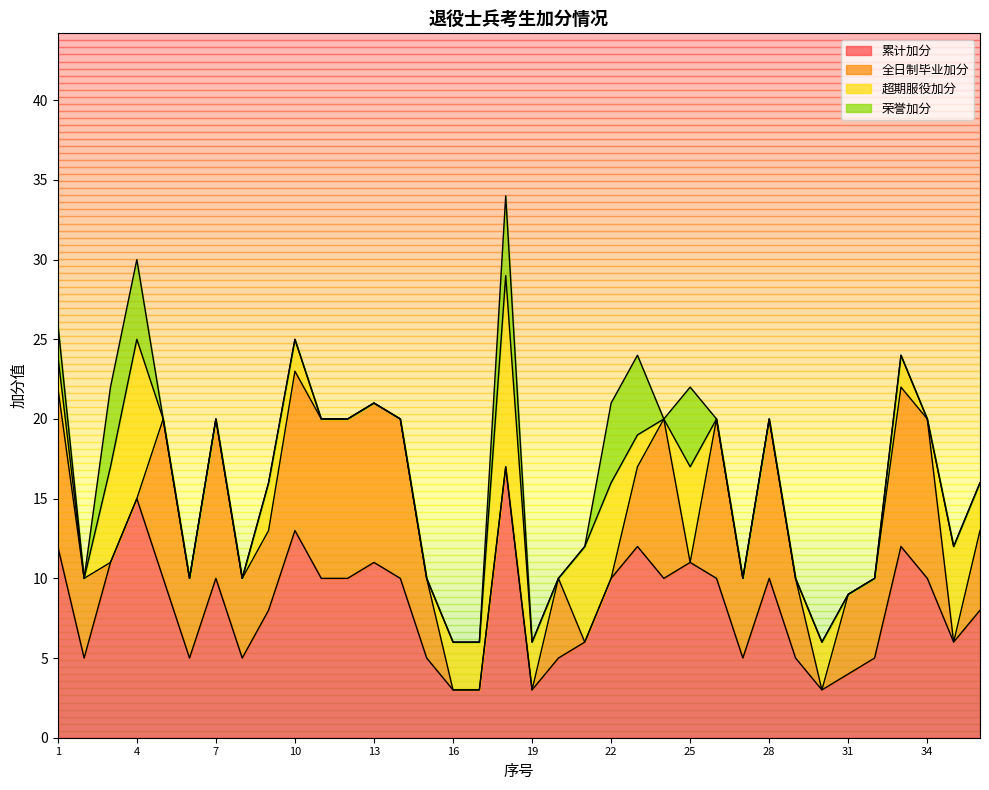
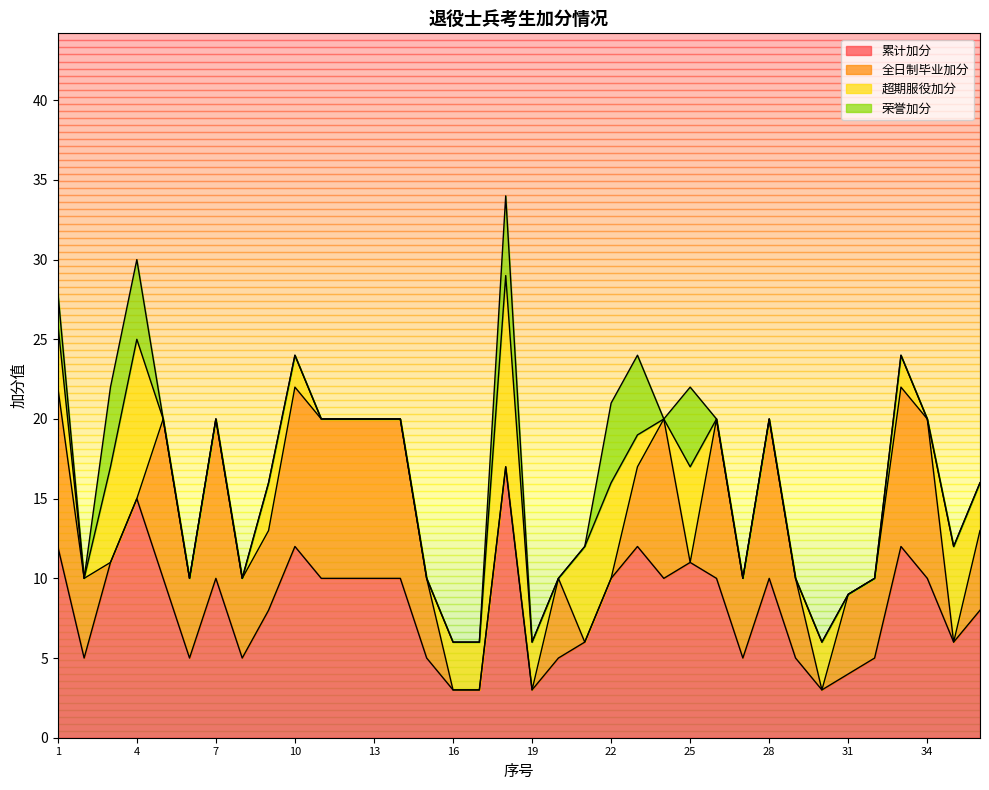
超期服役加分, 1: 2 -> 4
累计加分, 10: 13 -> 12
累计加分, 13: 11 -> 10
